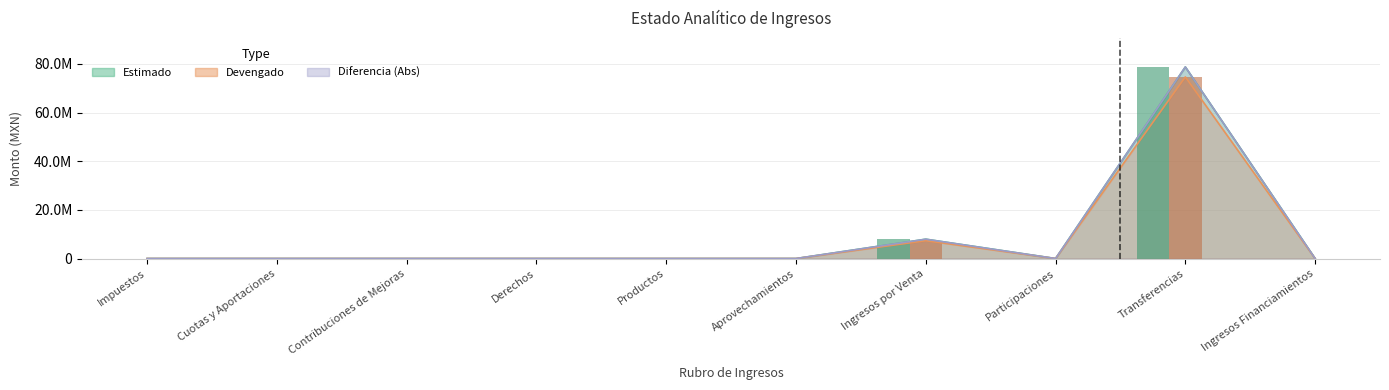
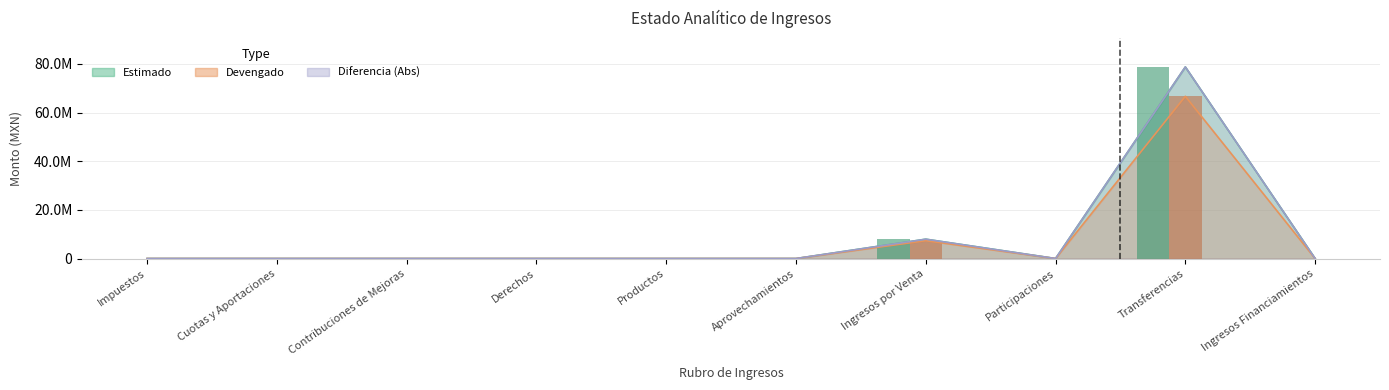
Devengado, Transferencias: 75000000 -> 67000000
